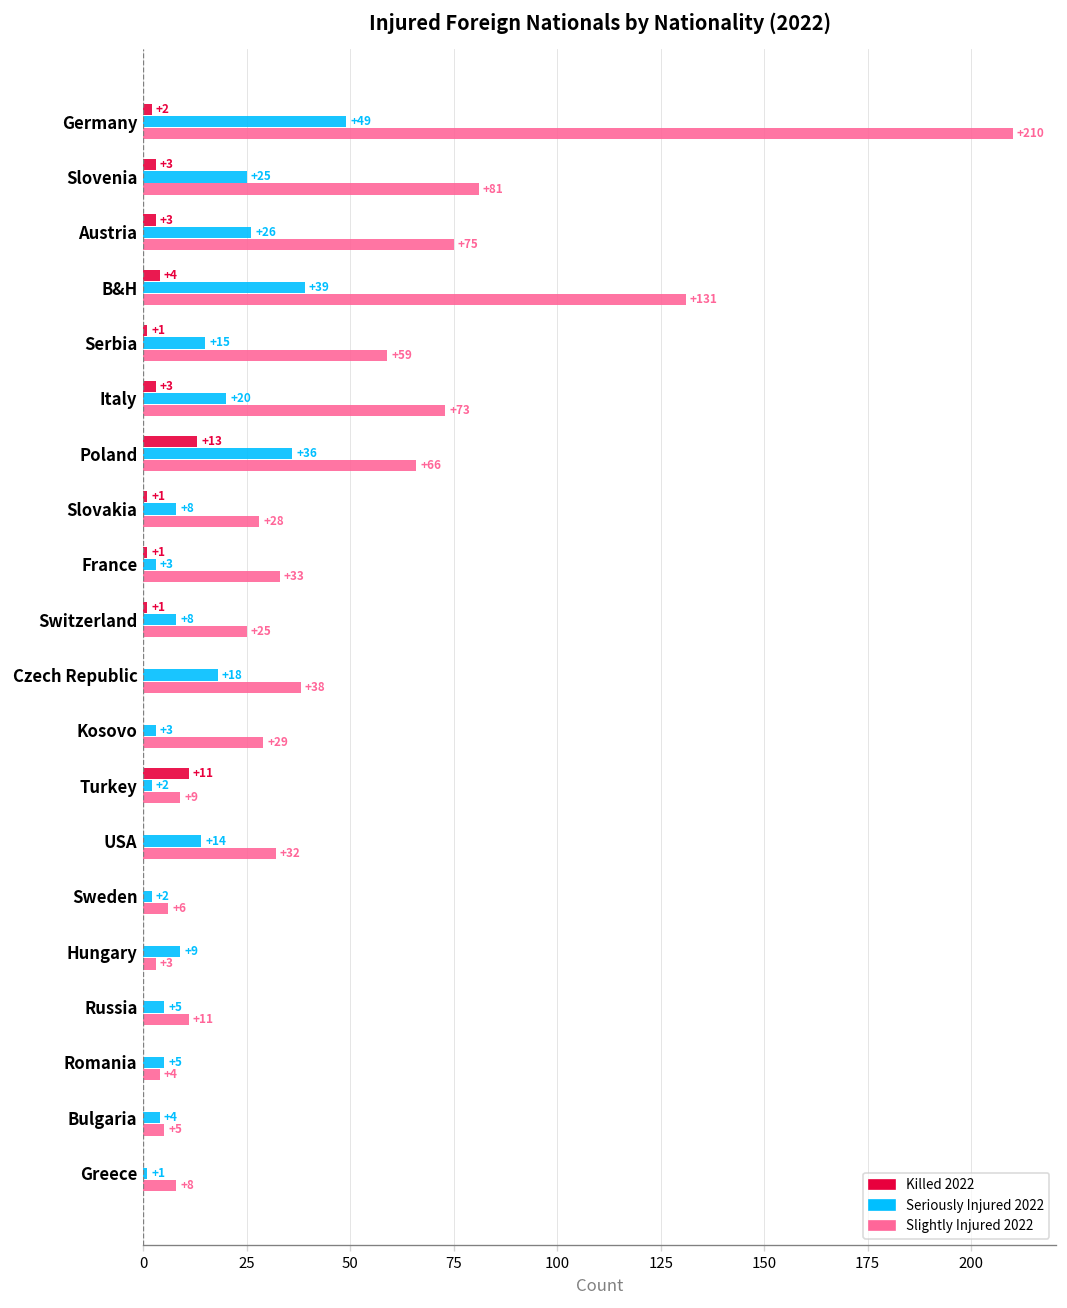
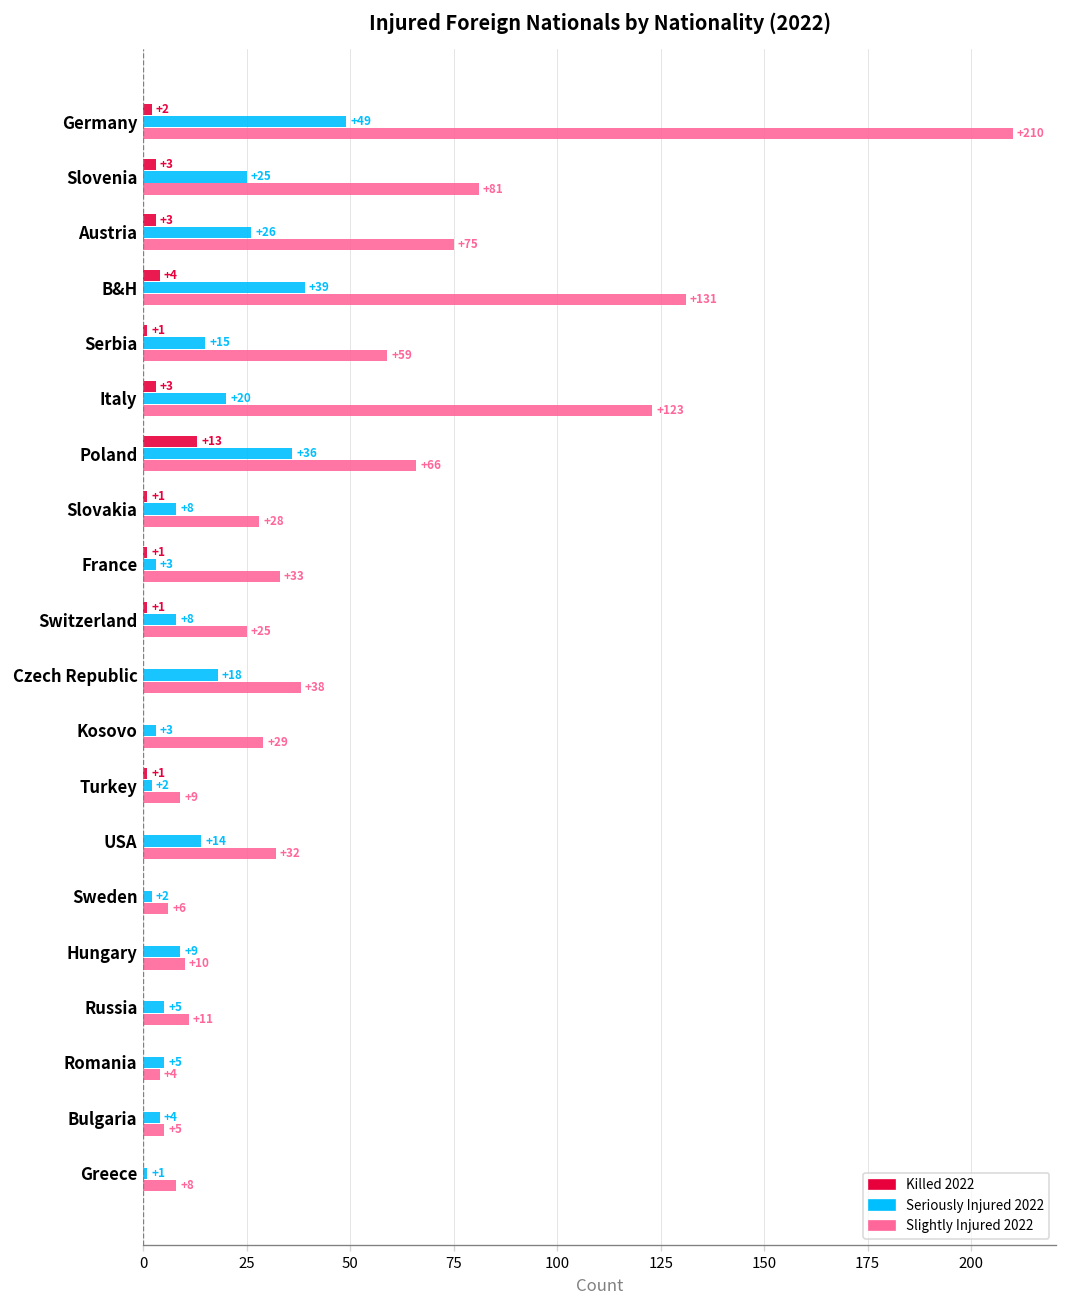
Slightly Injured 2022, Italy: +73 -> +123
Killed 2022, Turkey: +11 -> +1
Slightly Injured 2022, Hungary: +3 -> +10
